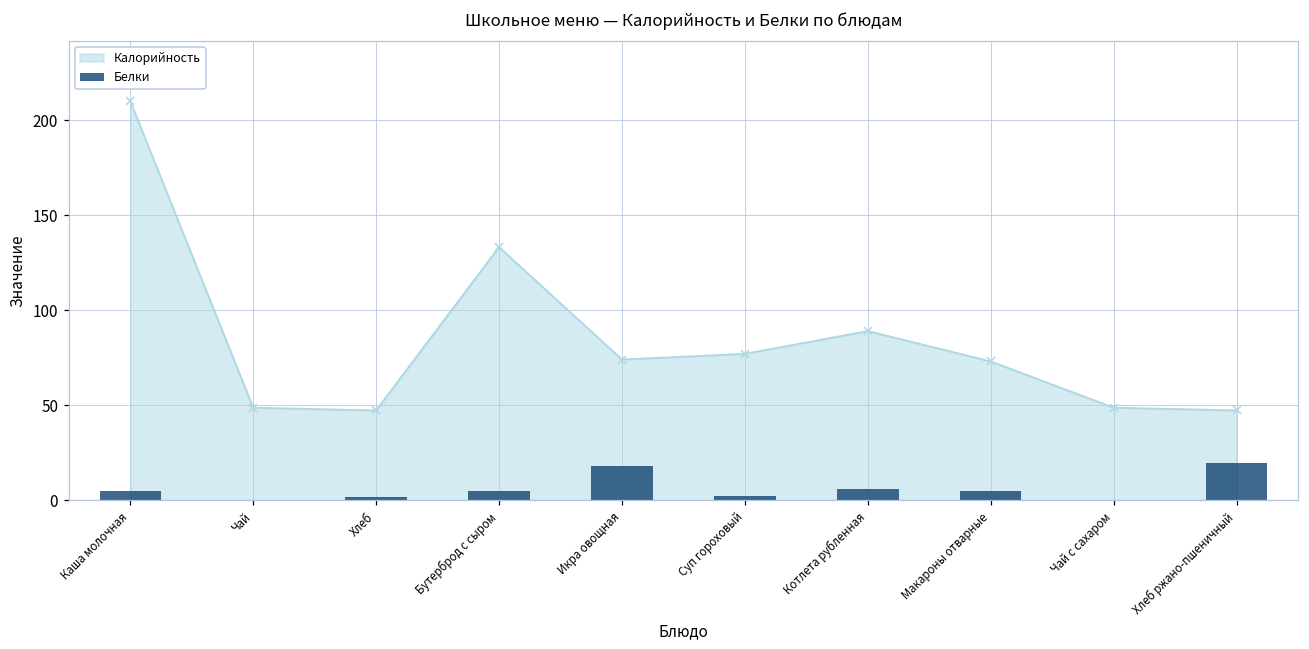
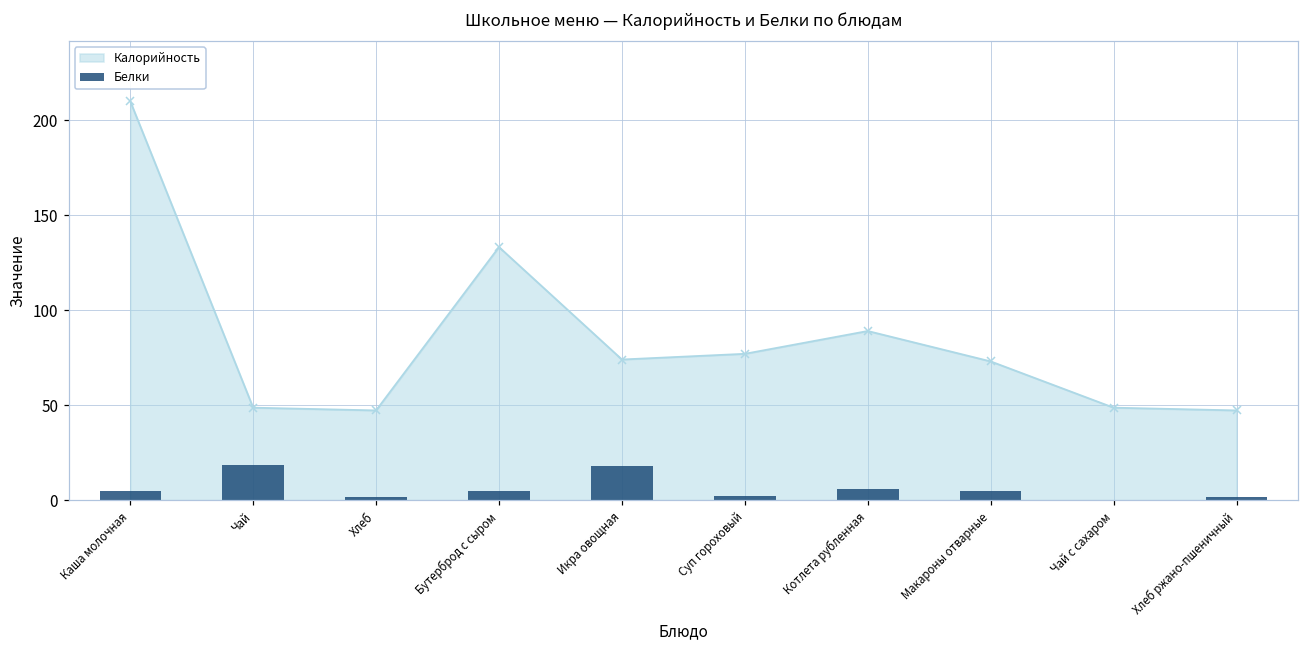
Белки, Чай: 0 -> 19
Белки, Хлеб ржано-пшеничный: 19 -> 2
